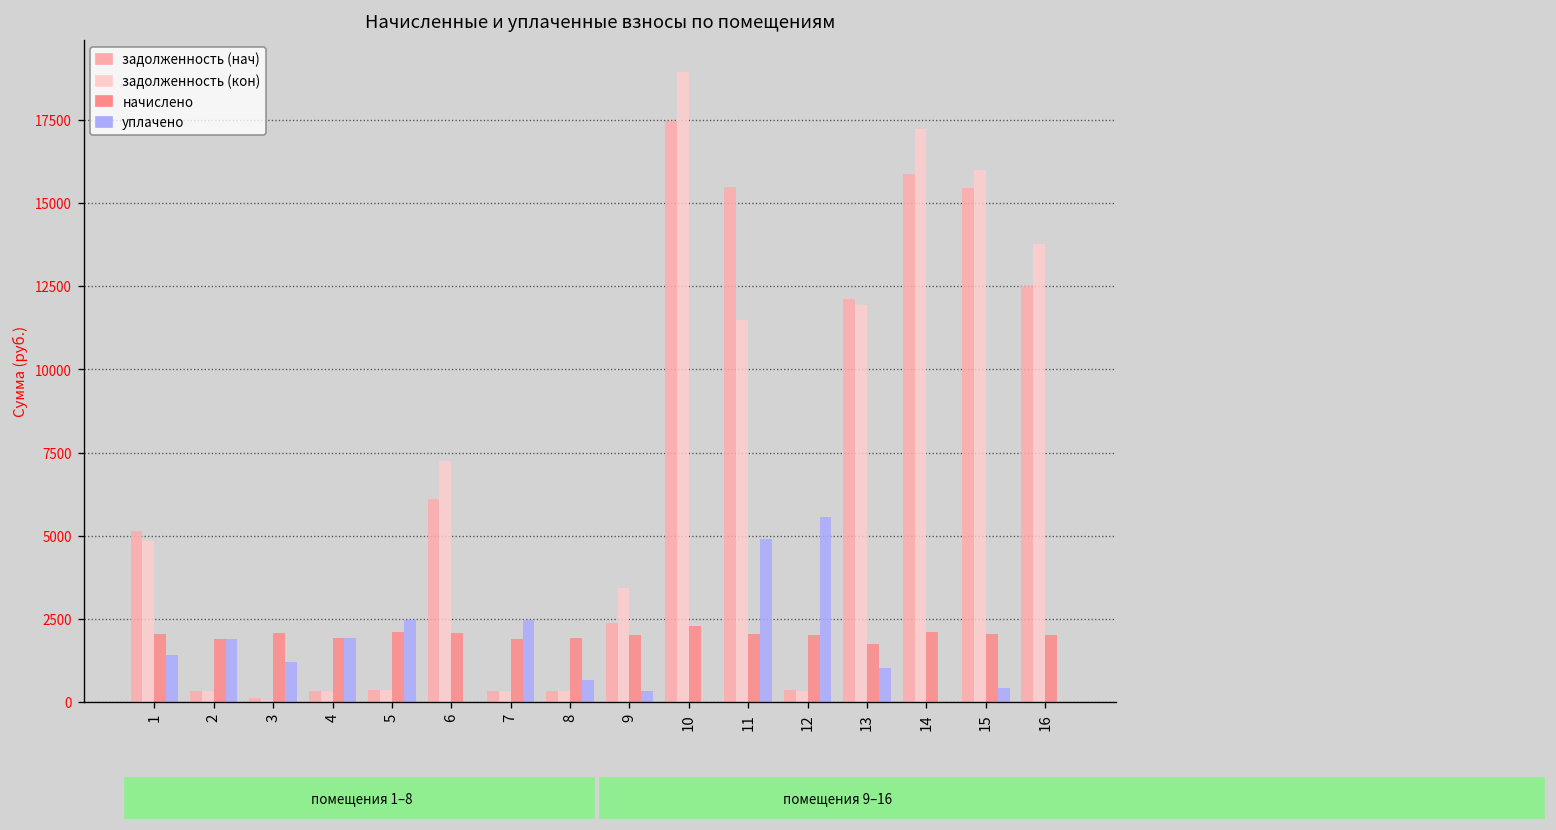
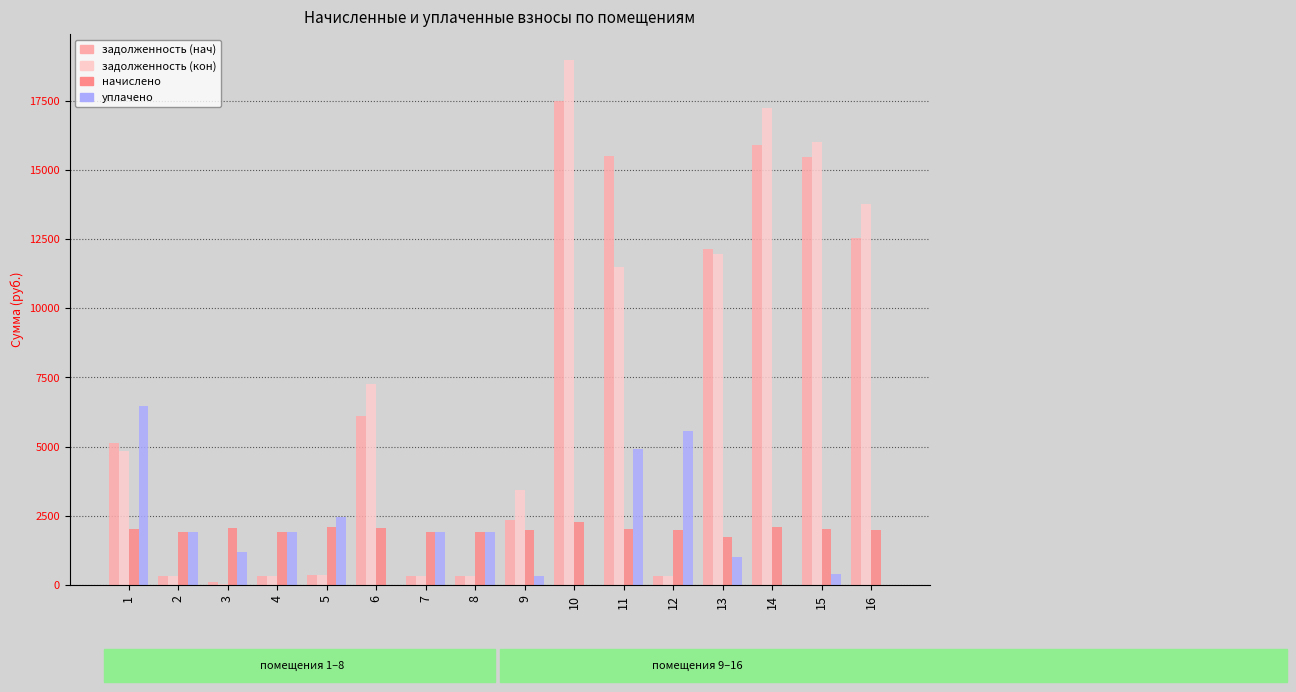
уплачено, 1: 1400 -> 6500
уплачено, 7: 2500 -> 1900
уплачено, 8: 700 -> 1900
